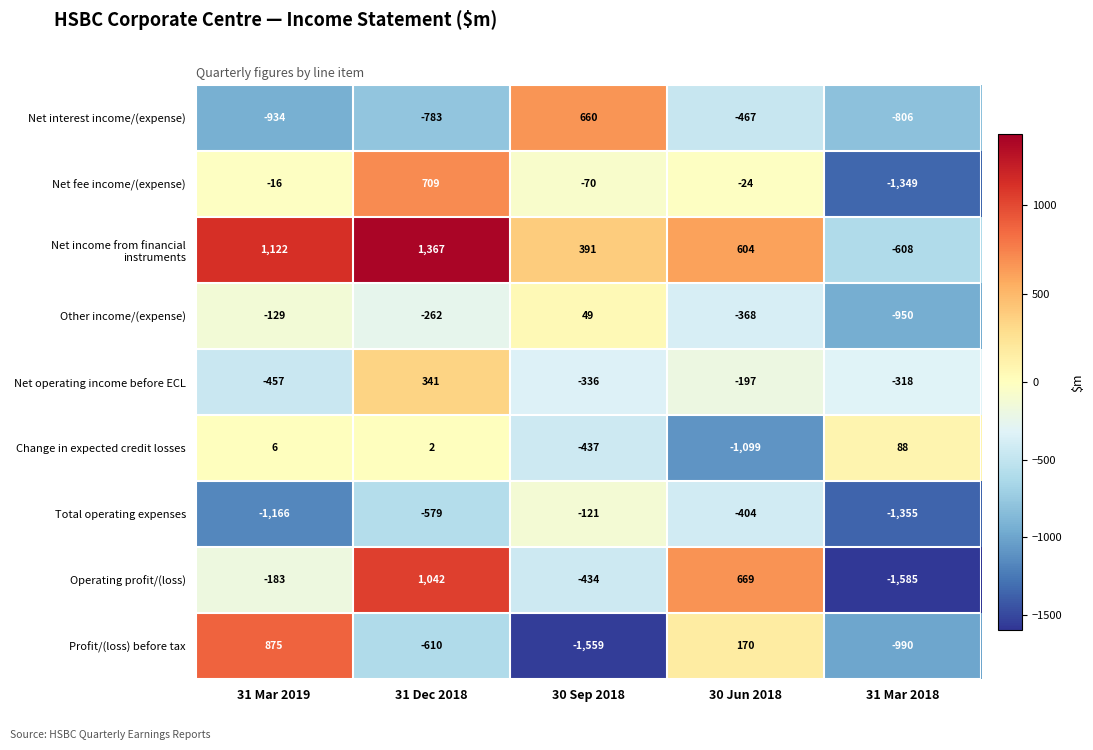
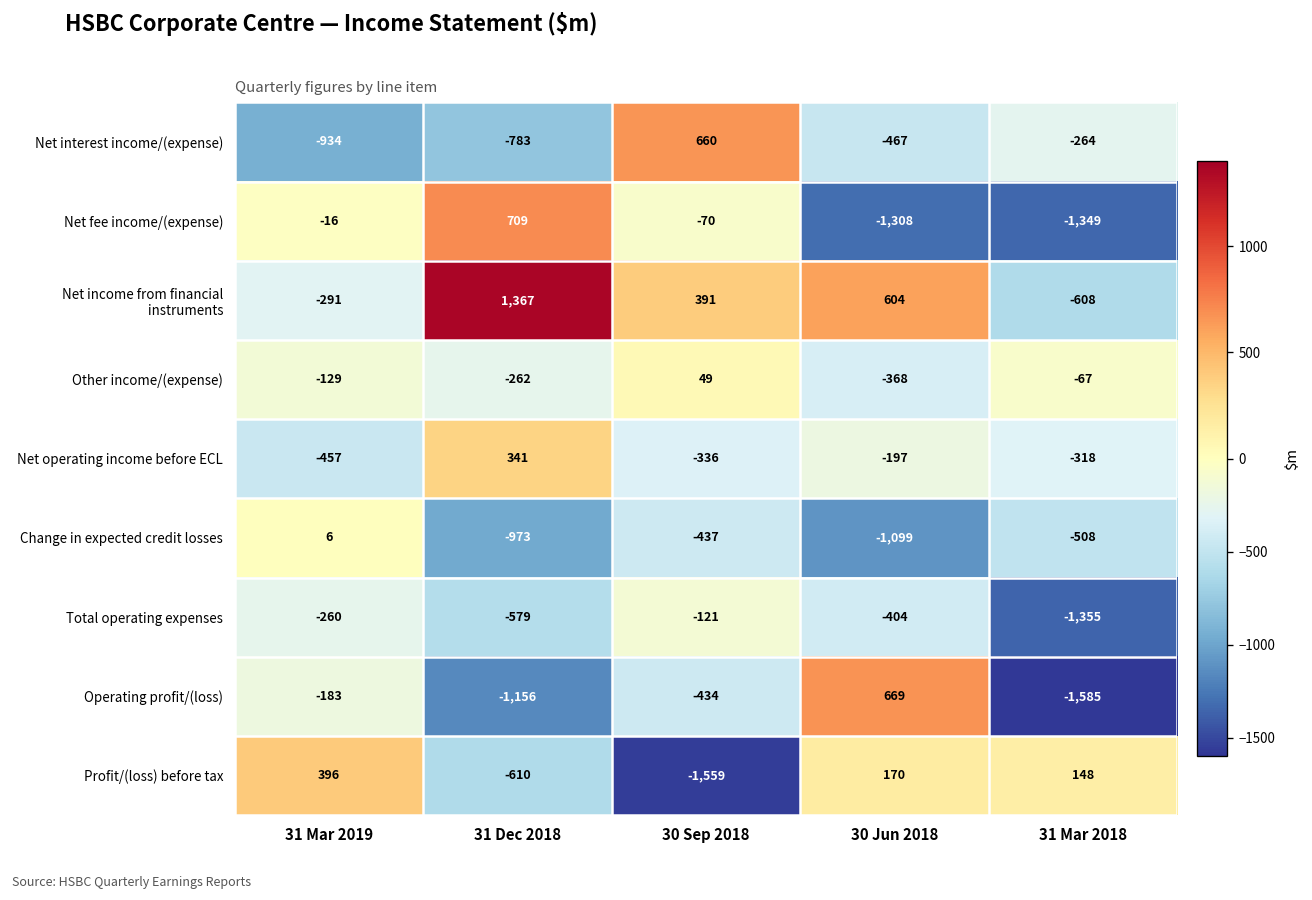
Net interest income/(expense), 31 Mar 2018: -806 -> -264
Net fee income/(expense), 30 Jun 2018: -24 -> -1,308
Net income from financial instruments, 31 Mar 2019: 1,122 -> -291
Other income/(expense), 31 Mar 2018: -950 -> -67
Change in expected credit losses, 31 Dec 2018: 2 -> -973
Change in expected credit losses, 31 Mar 2018: 88 -> -508
Total operating expenses, 31 Mar 2019: -1,166 -> -260
Operating profit/(loss), 31 Dec 2018: 1,042 -> -1,156
Profit/(loss) before tax, 31 Mar 2019: 875 -> 396
Profit/(loss) before tax, 31 Mar 2018: -990 -> 148
